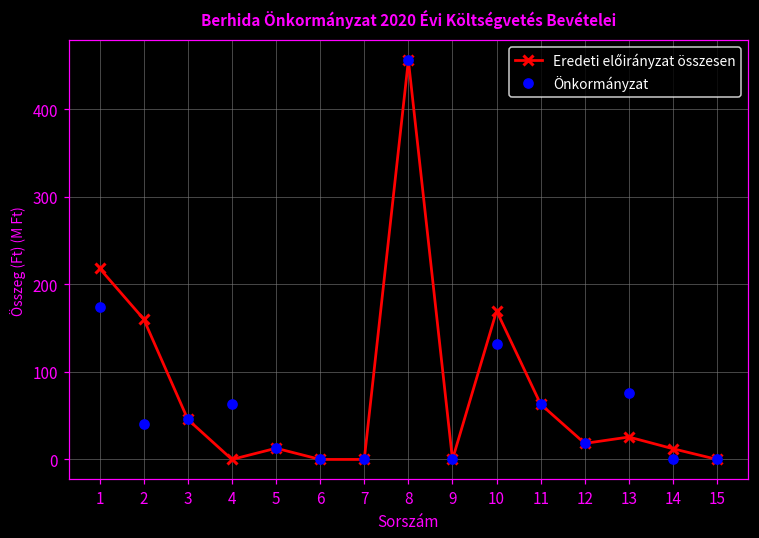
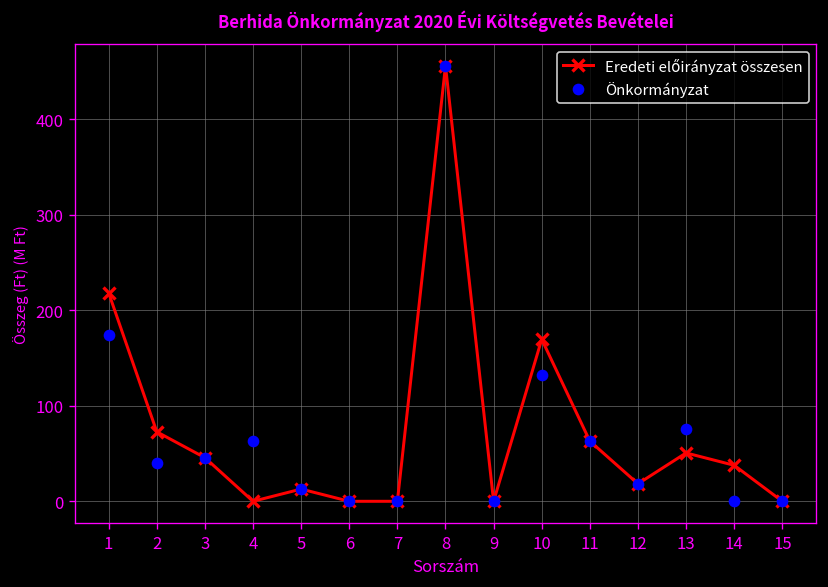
Eredeti előirányzat összesen, 2: 160 -> 70
Eredeti előirányzat összesen, 13: 30 -> 50
Eredeti előirányzat összesen, 14: 10 -> 40
